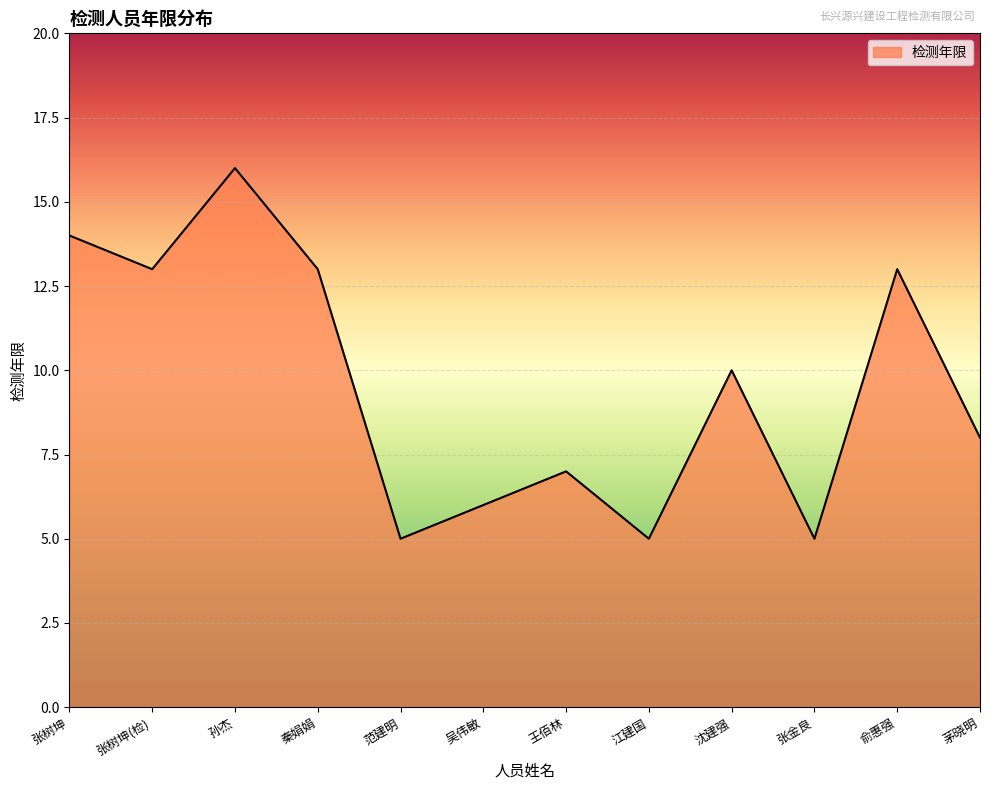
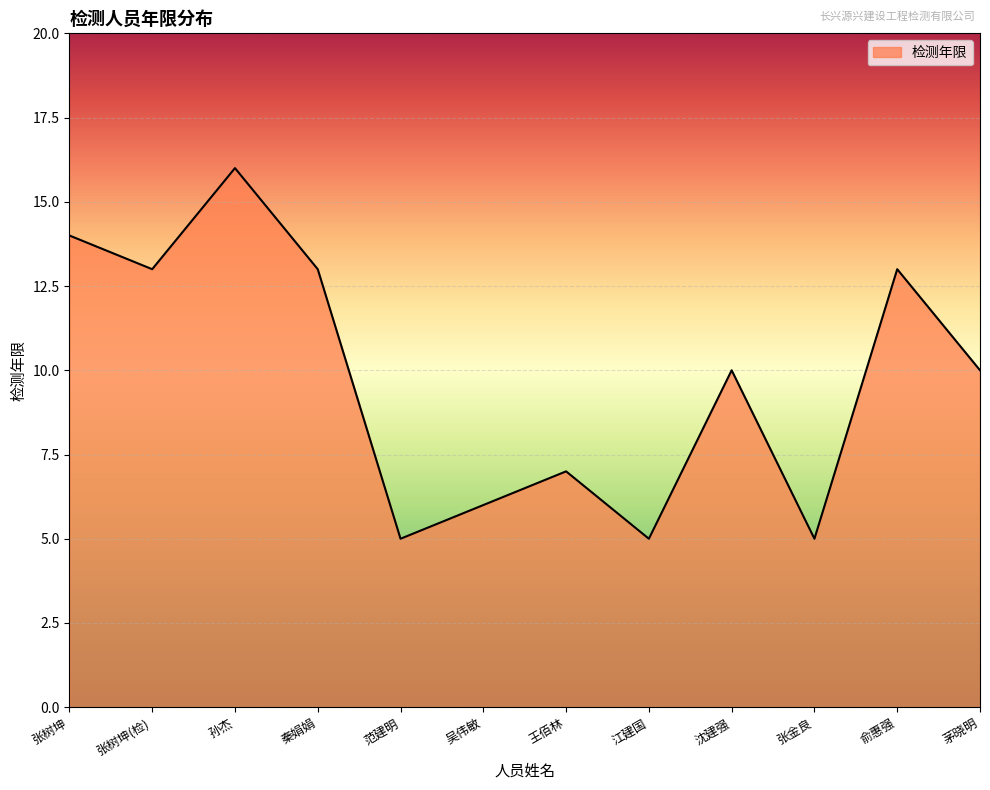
茅晓明: 8 -> 10
